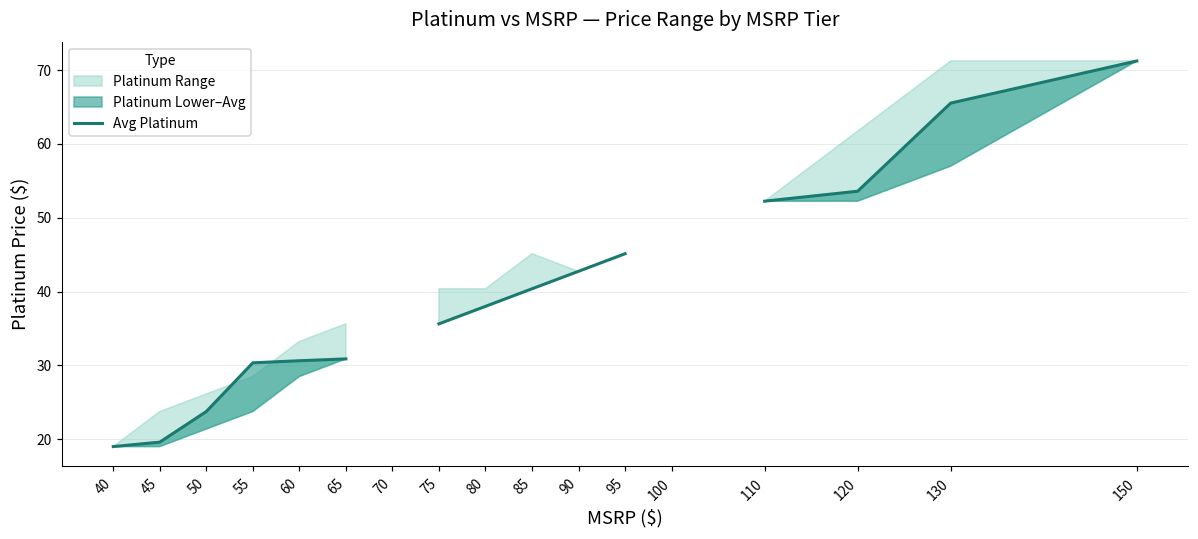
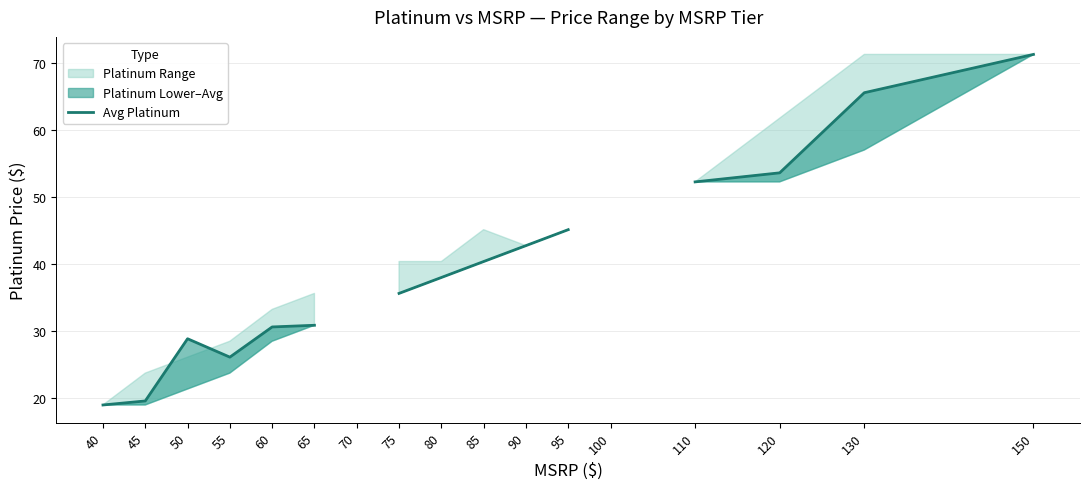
50: 24 -> 29
55: 30 -> 26
